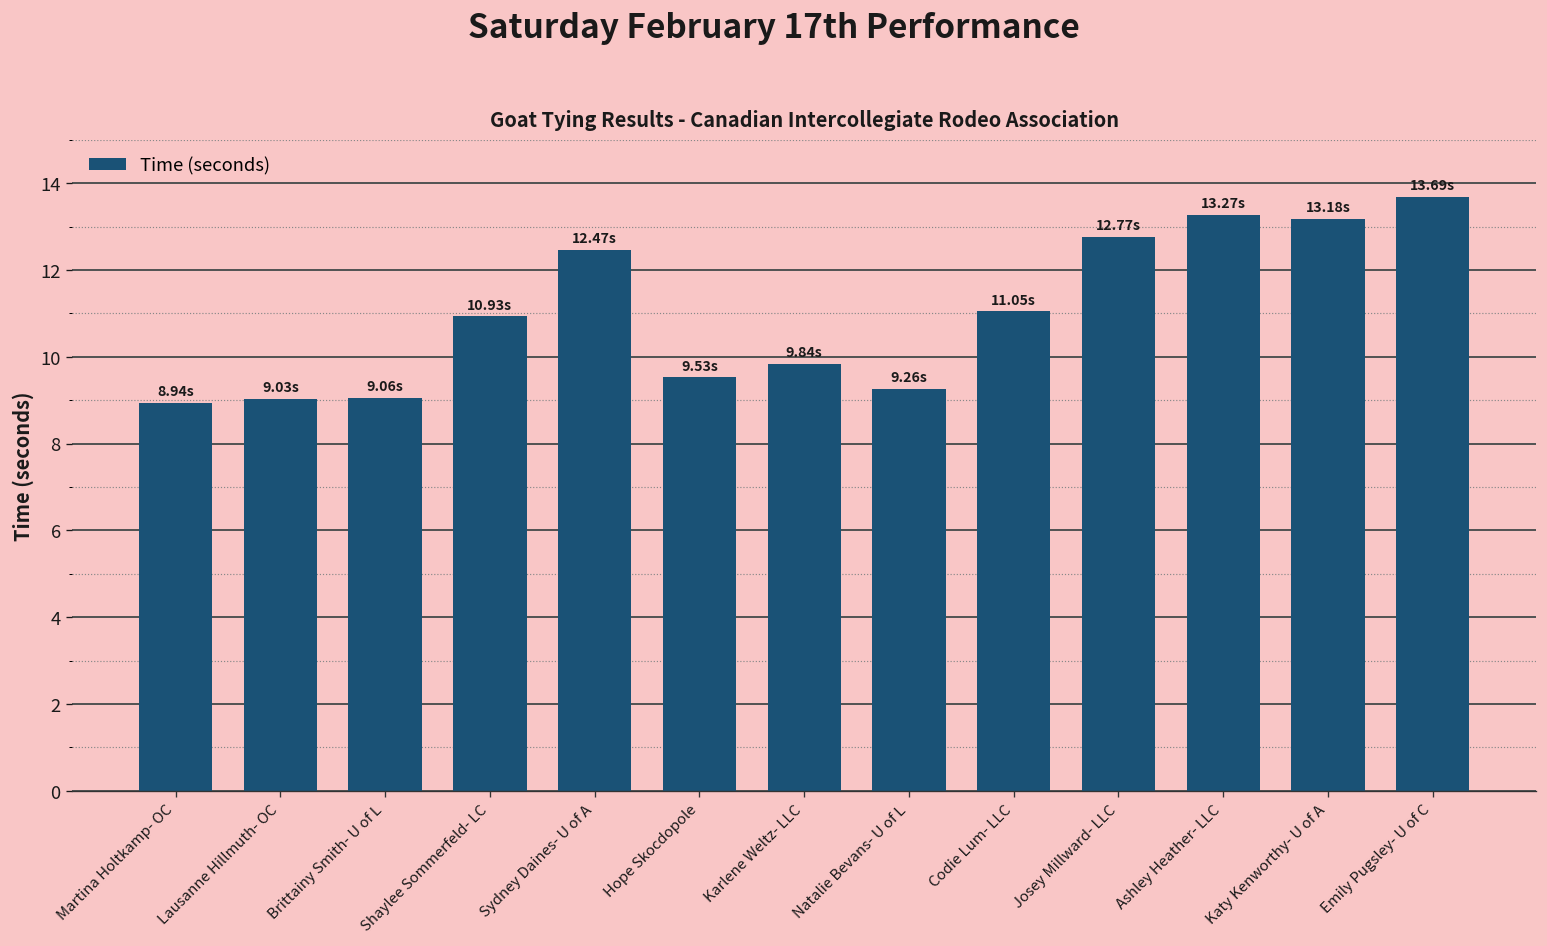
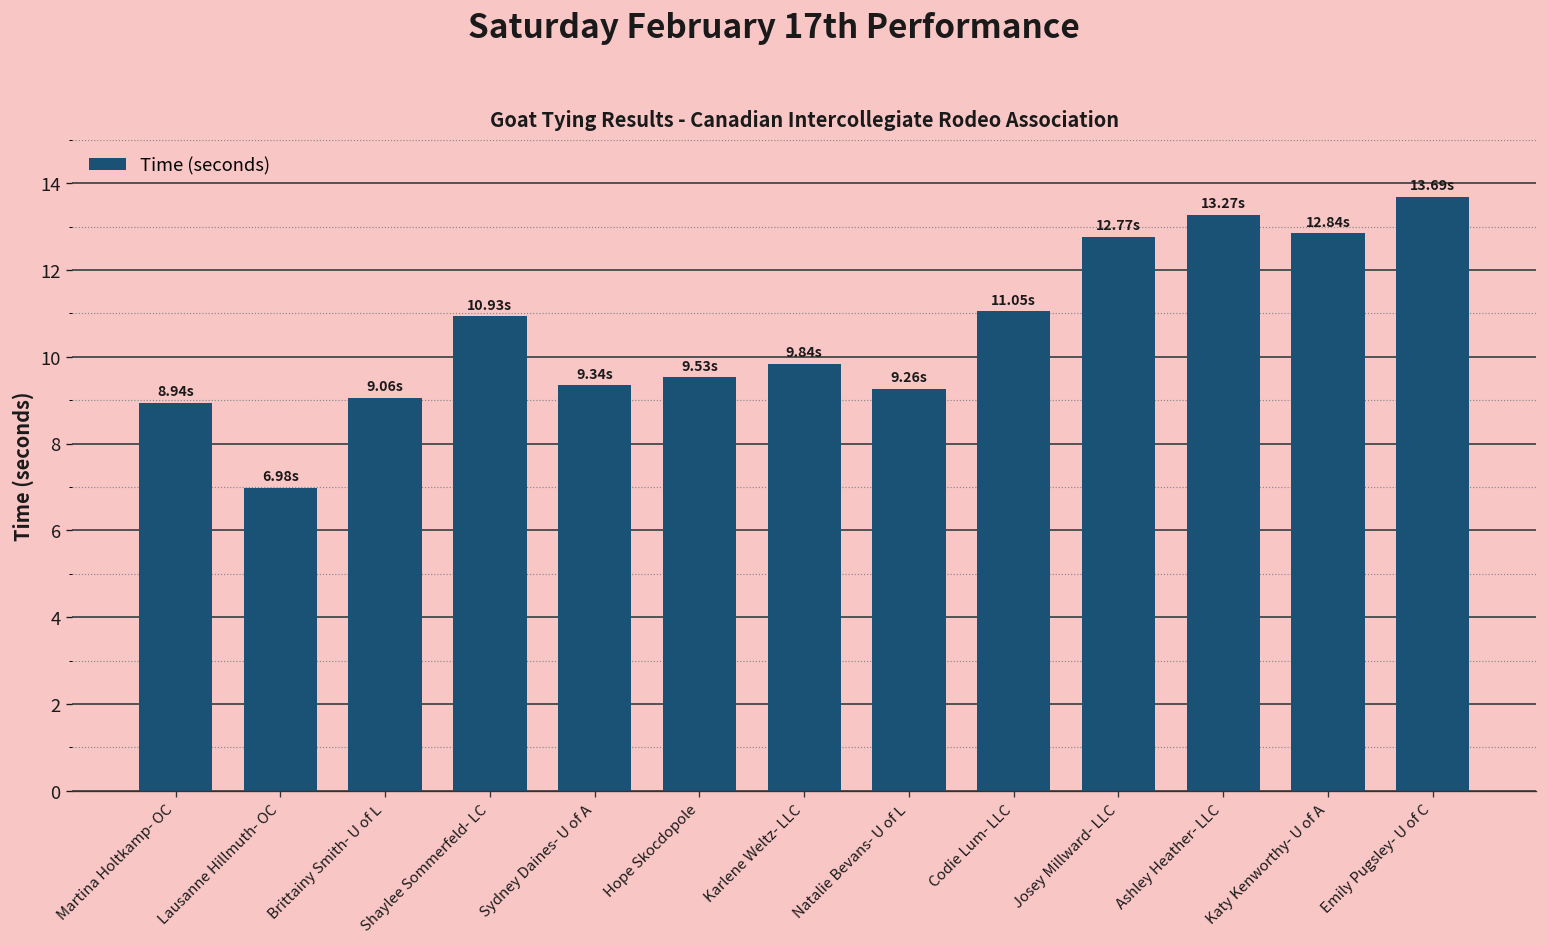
Lausanne Hillmuth- OC: 9.03s -> 6.98s
Sydney Daines- U of A: 12.47s -> 9.34s
Katy Kenworthy- U of A: 13.18s -> 12.84s
